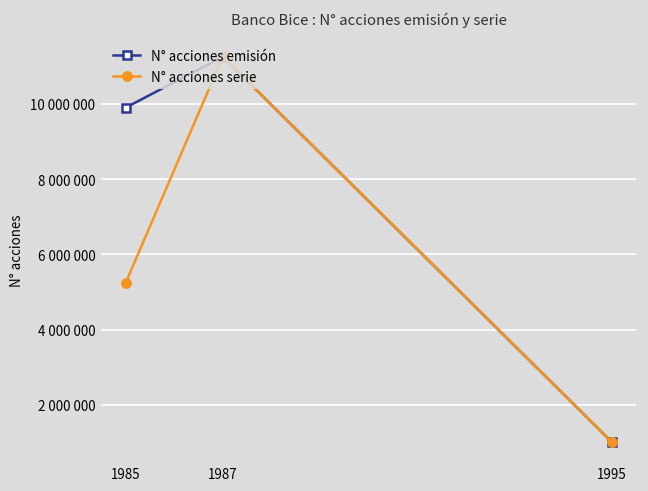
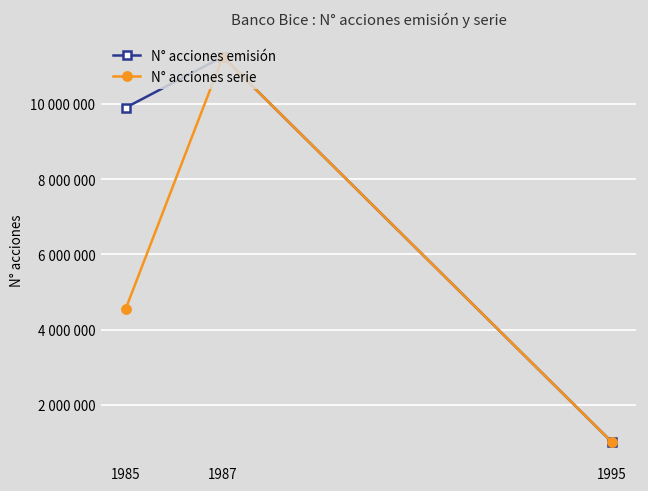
N° acciones serie, 1985: 5200000 -> 4500000
